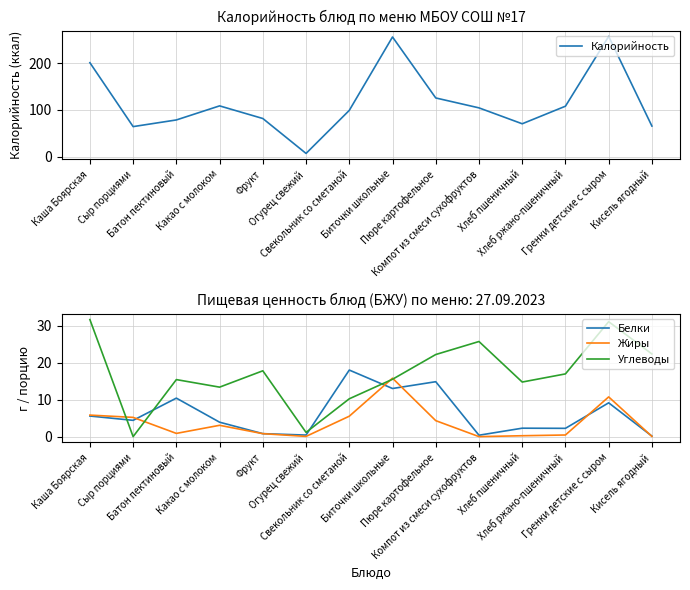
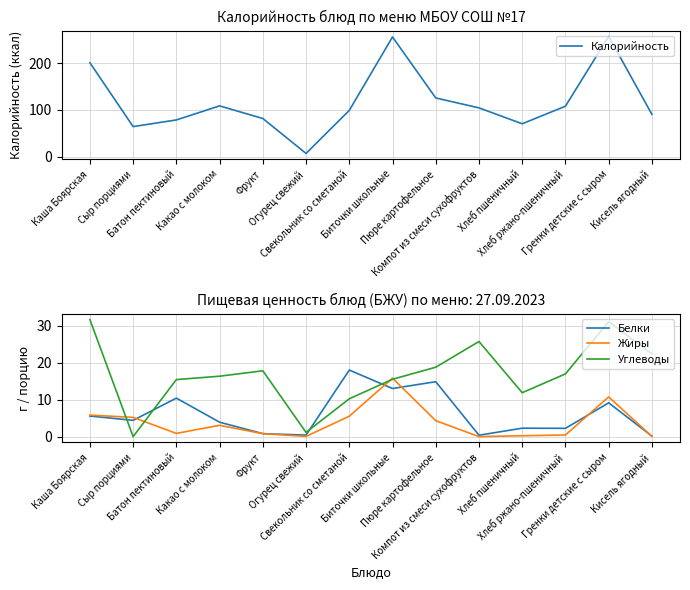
Калорийность блюд по меню МБОУ СОШ №17, Кисель ягодный: 70 -> 90
Пищевая ценность блюд (БЖУ) по меню: 27.09.2023, Углеводы, Какао с молоком: 13 -> 16
Пищевая ценность блюд (БЖУ) по меню: 27.09.2023, Углеводы, Пюре картофельное: 22 -> 19
Пищевая ценность блюд (БЖУ) по меню: 27.09.2023, Углеводы, Хлеб пшеничный: 15 -> 12
